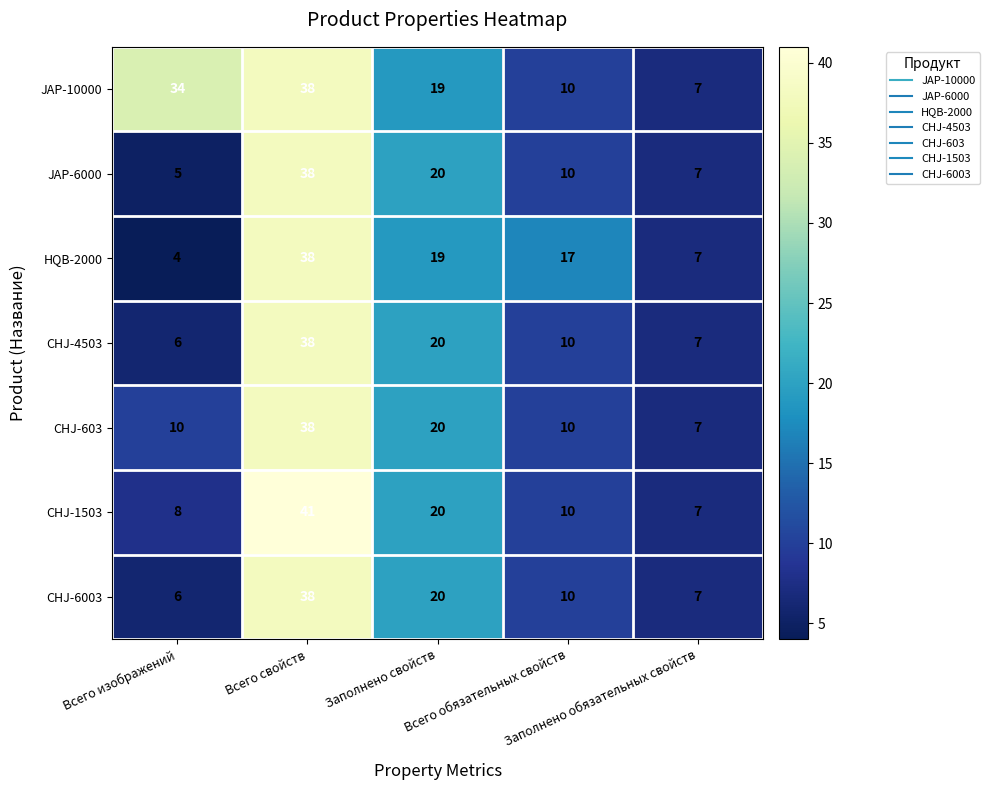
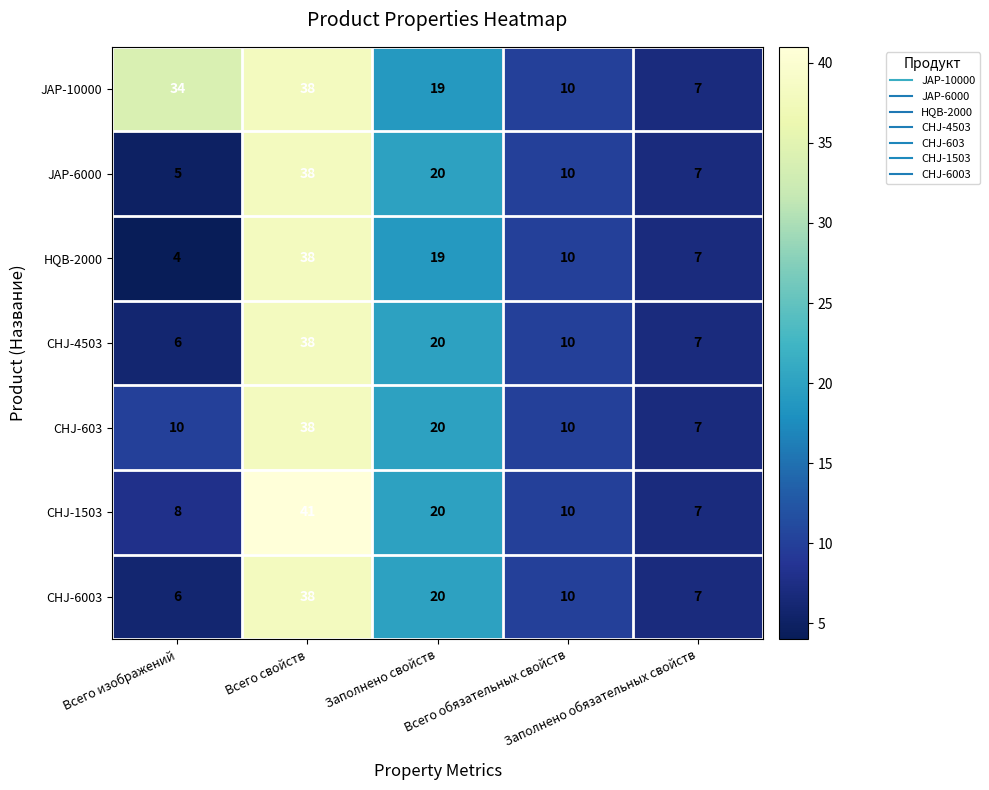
HQB-2000, Всего обязательных свойств: 17 -> 10
